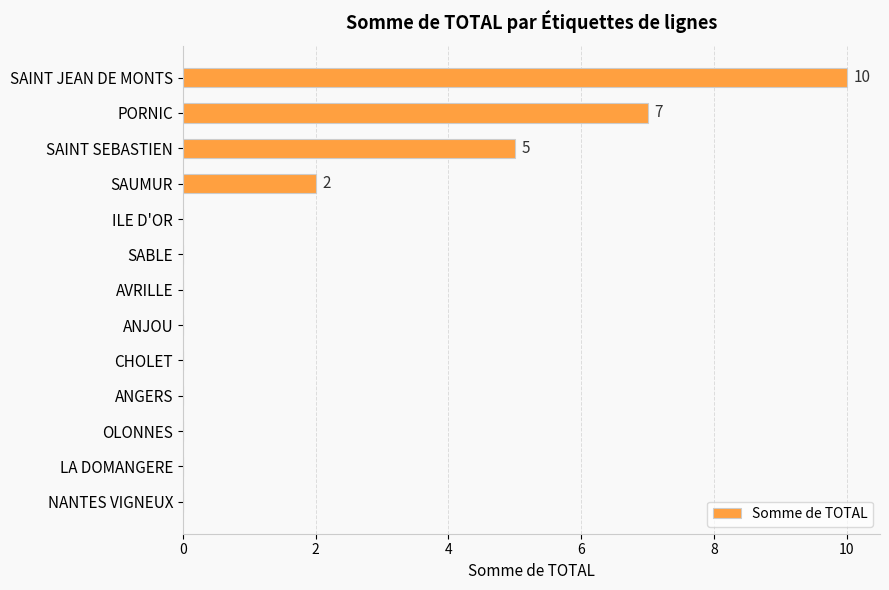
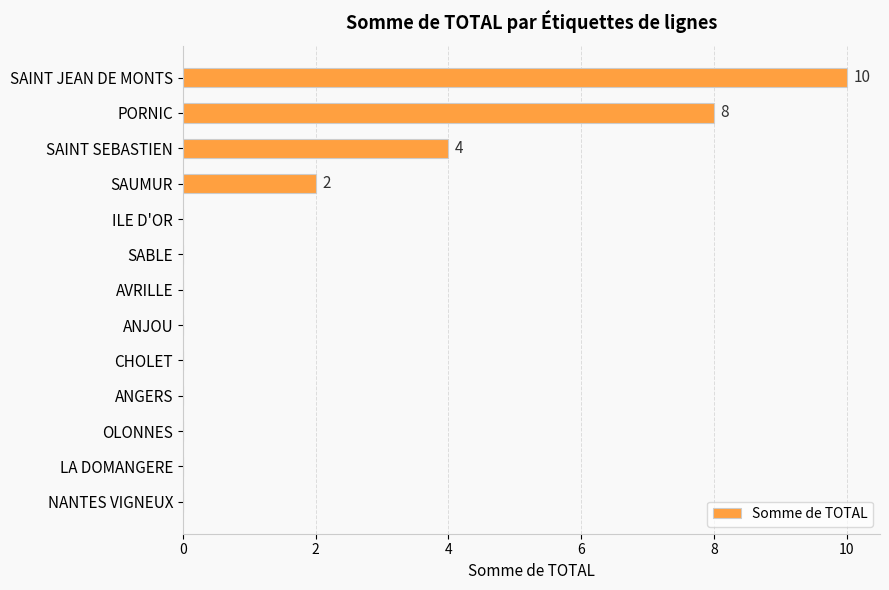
PORNIC: 7 -> 8
SAINT SEBASTIEN: 5 -> 4
